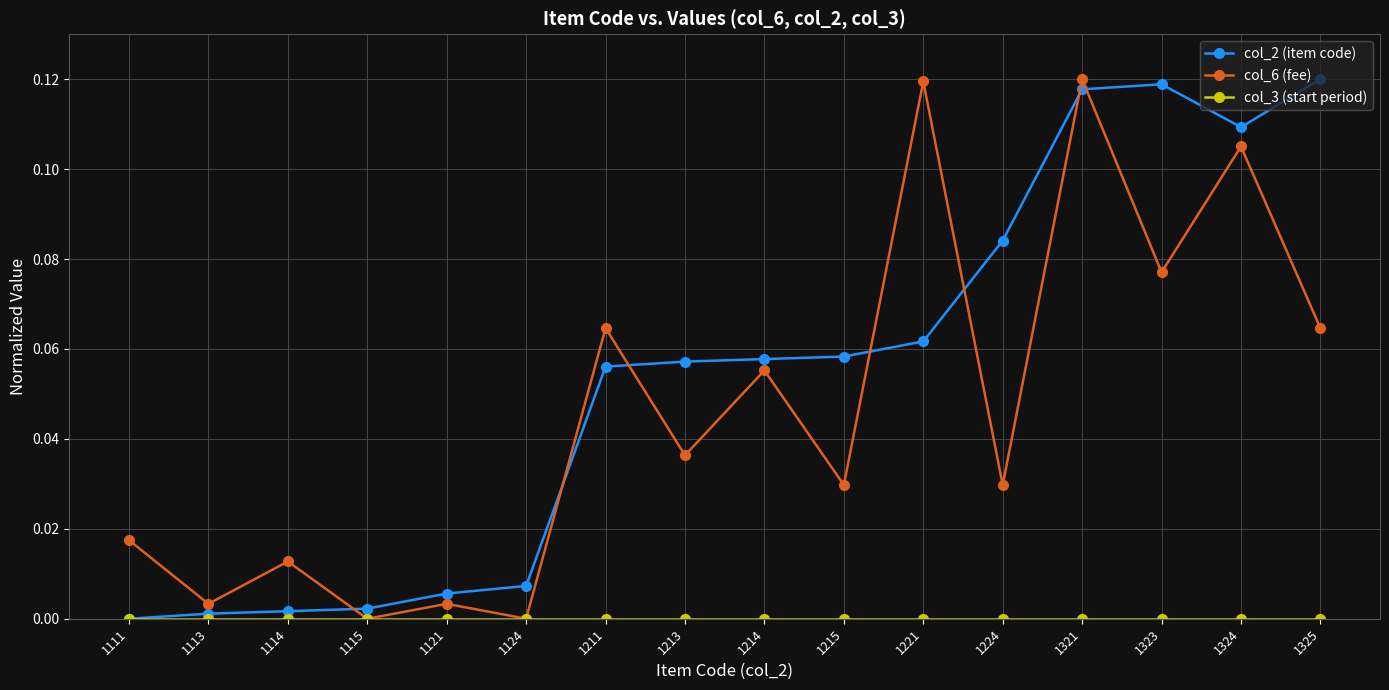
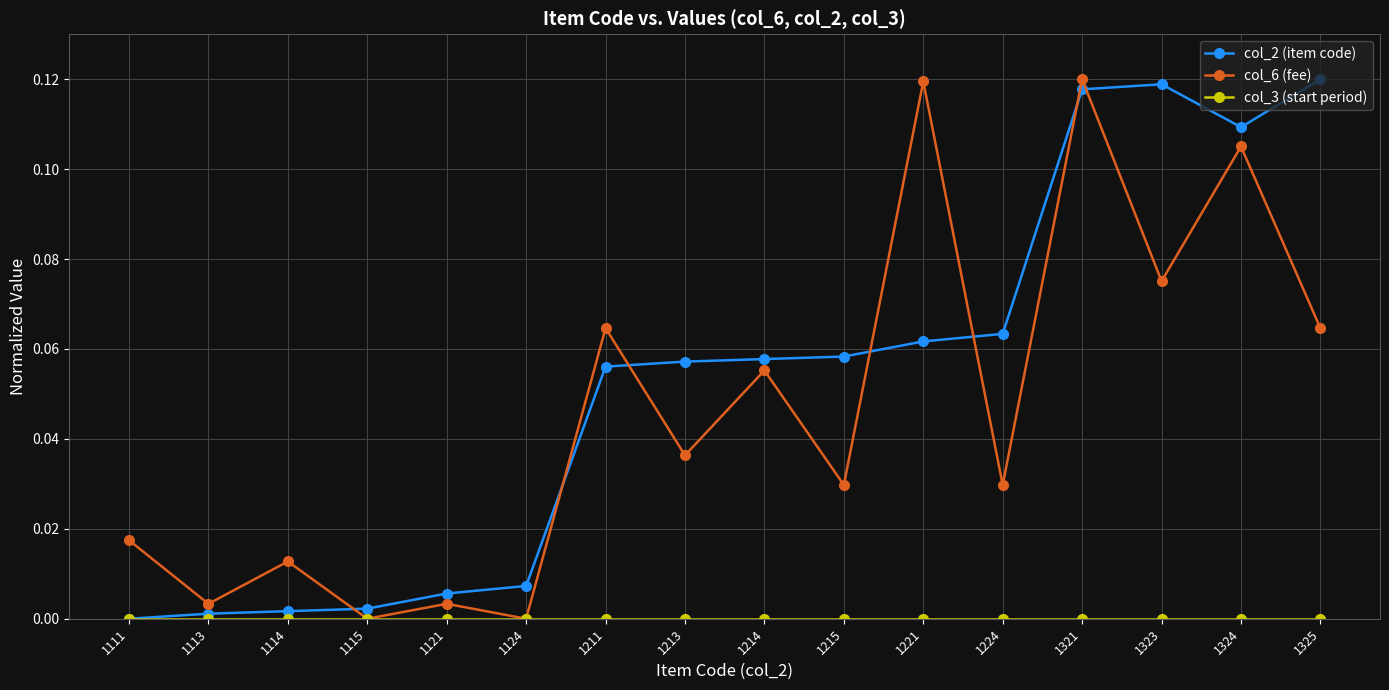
col_2 (item code), 1224: 0.084 -> 0.063
col_6 (fee), 1323: 0.077 -> 0.075
